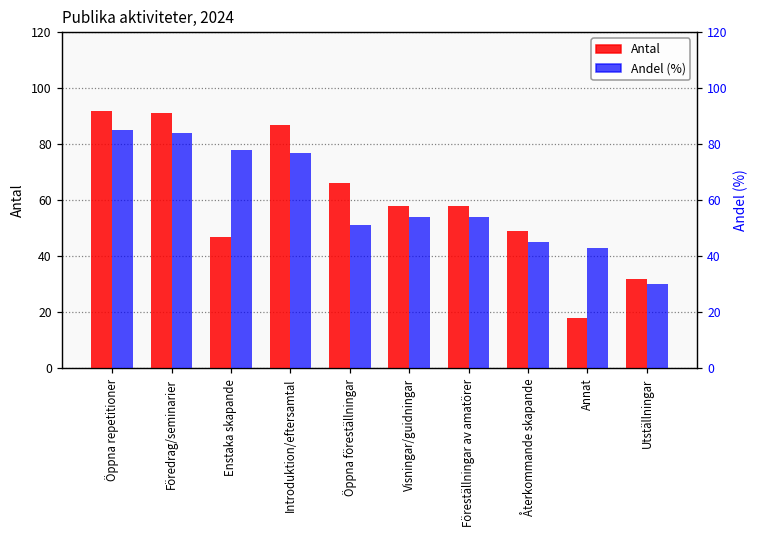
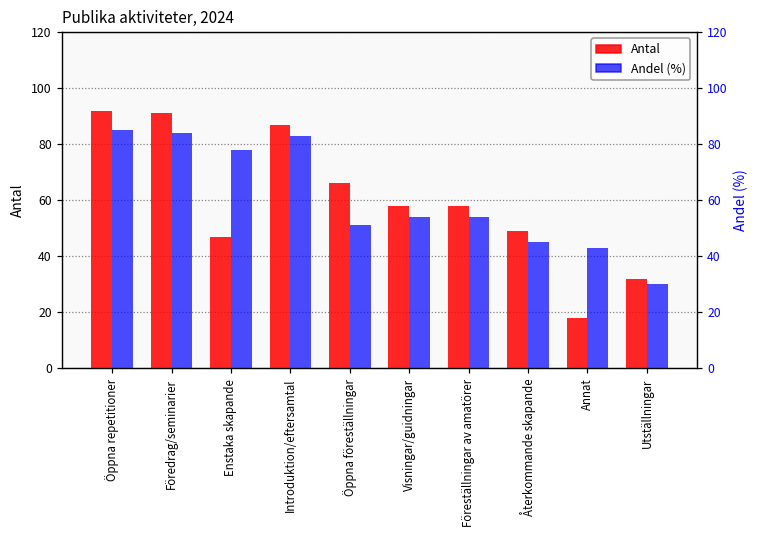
Andel (%), Introduktion/eftersamtal: 77 -> 83
